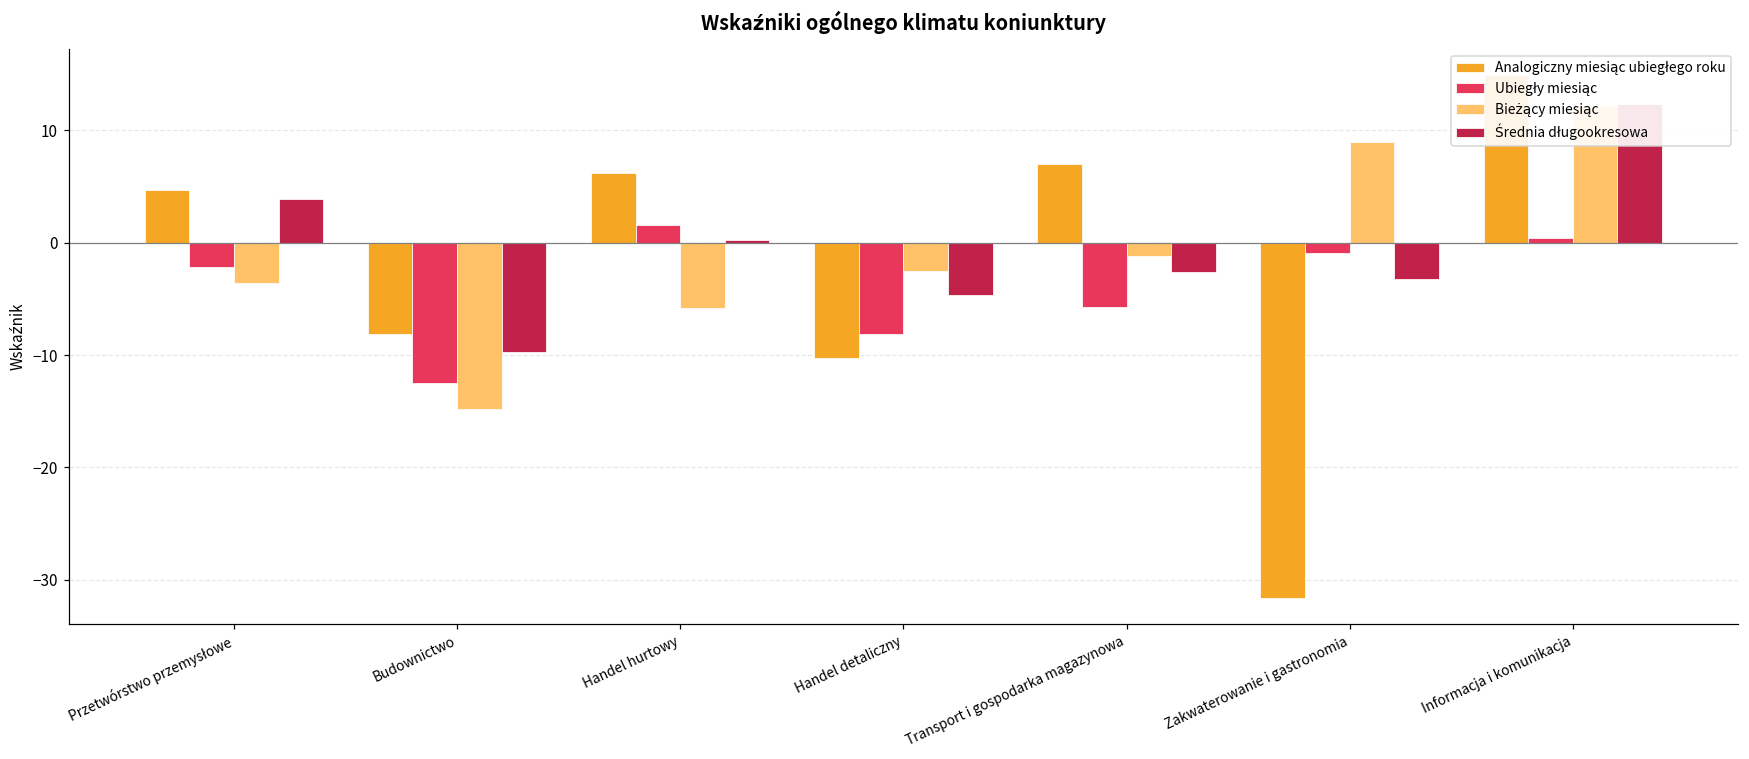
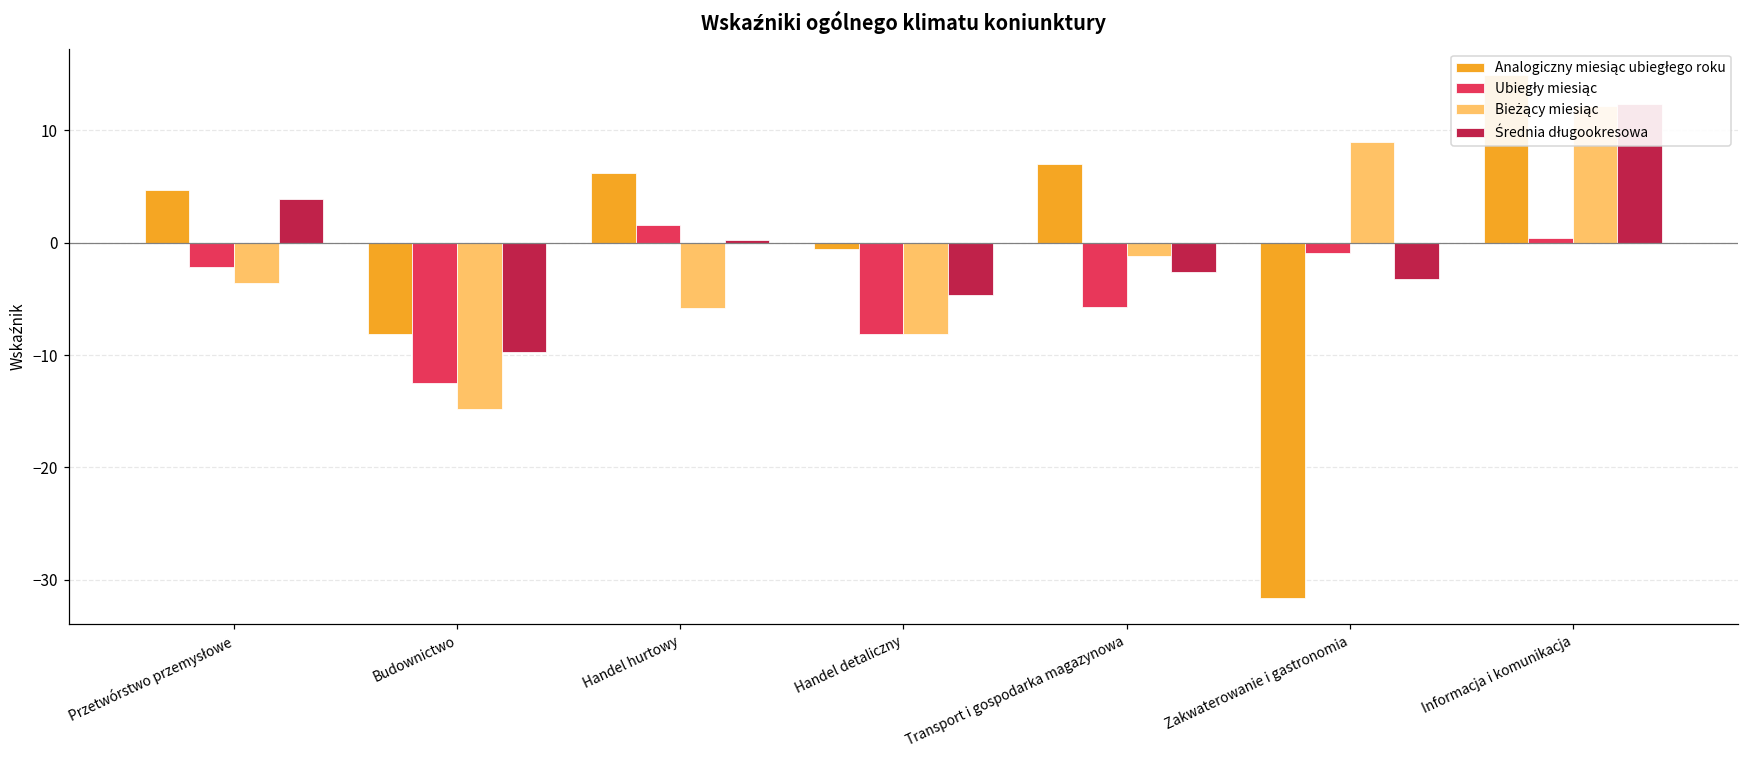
Analogiczny miesiąc ubiegłego roku, Handel detaliczny: -10.3 -> -0.6
Bieżący miesiąc, Handel detaliczny: -2.5 -> -8.1
